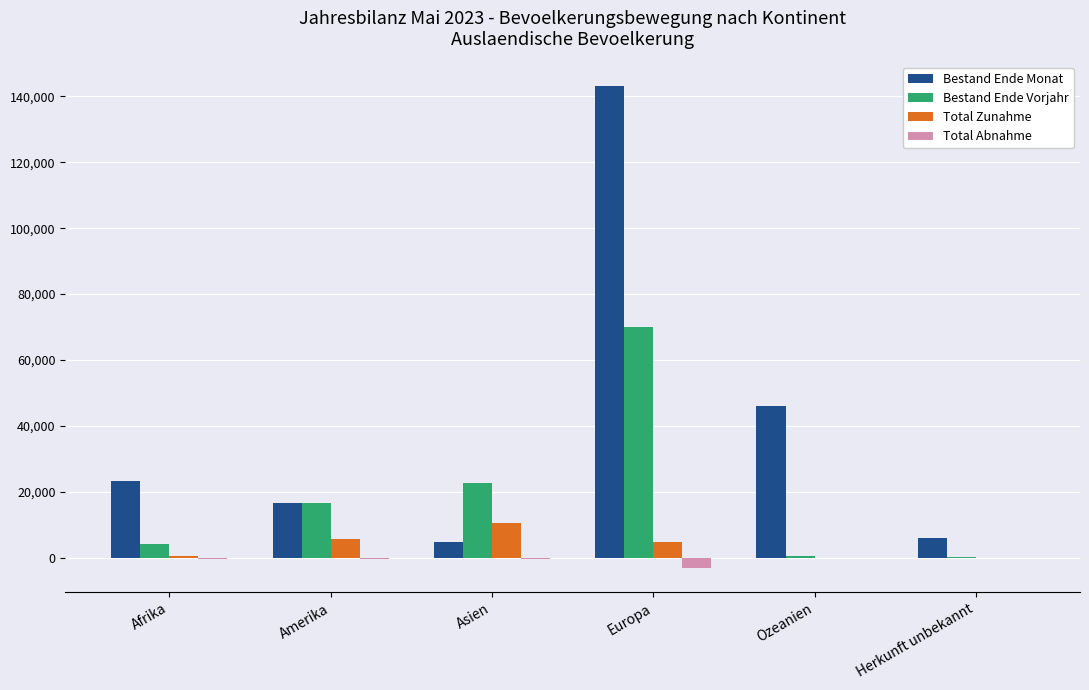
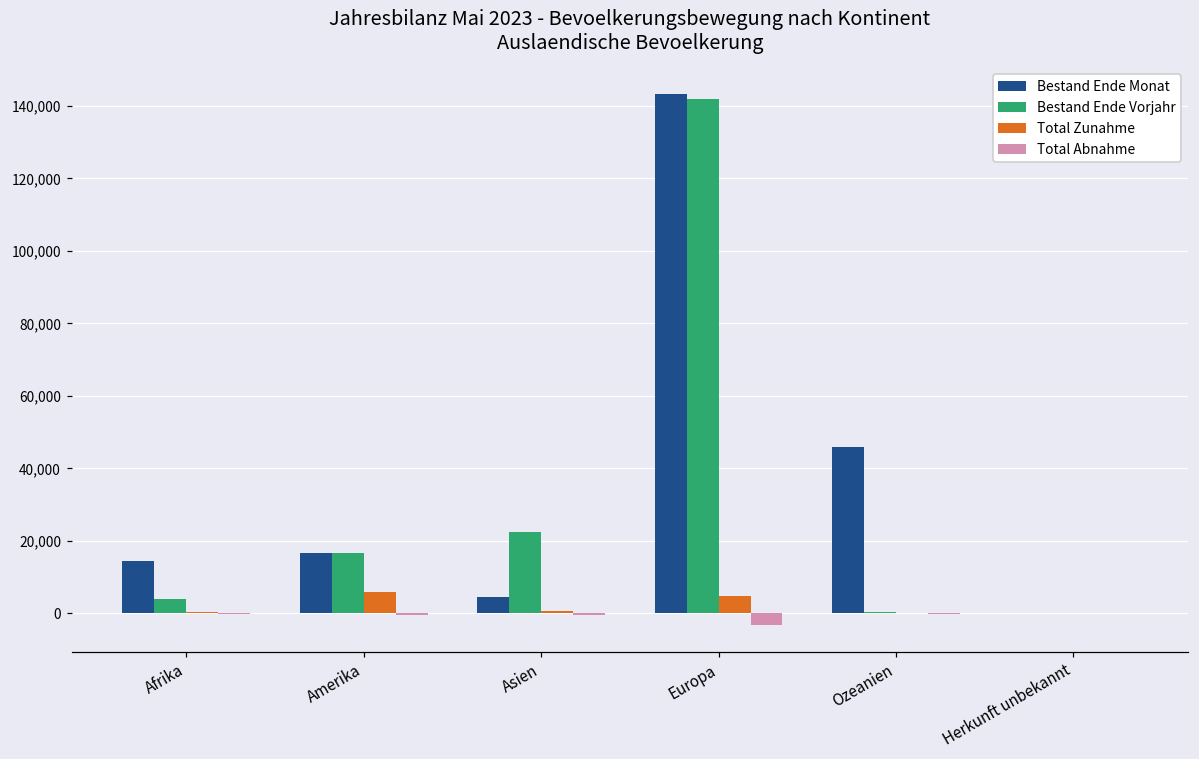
Bestand Ende Monat, Afrika: 23,000 -> 14,000
Total Zunahme, Asien: 11,000 -> 1,000
Bestand Ende Vorjahr, Europa: 70,000 -> 142,000
Bestand Ende Monat, Herkunft unbekannt: 6,000 -> 0
